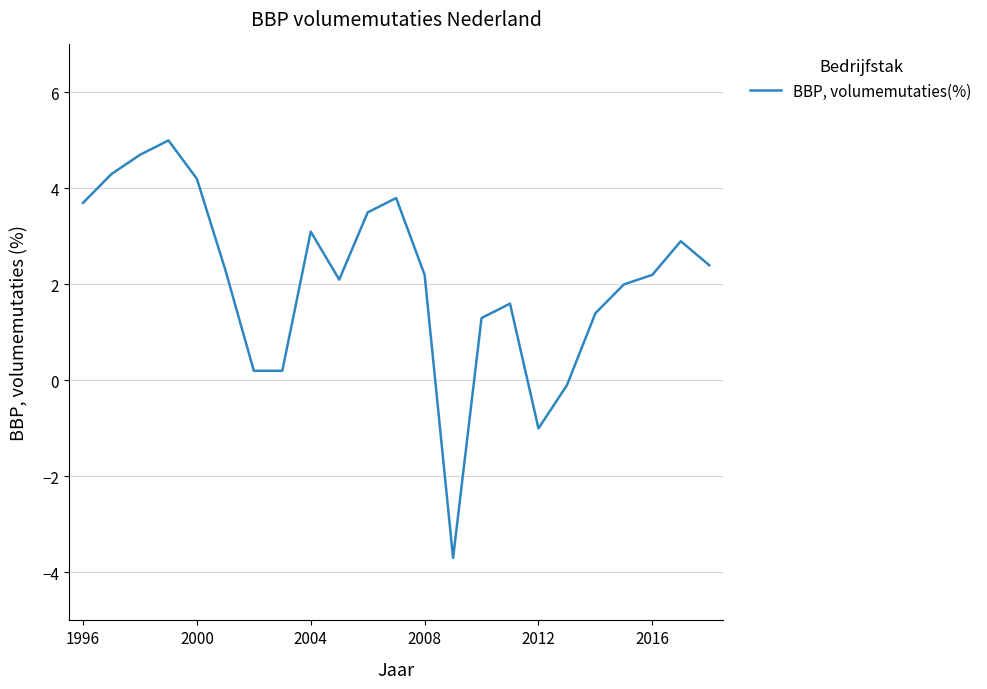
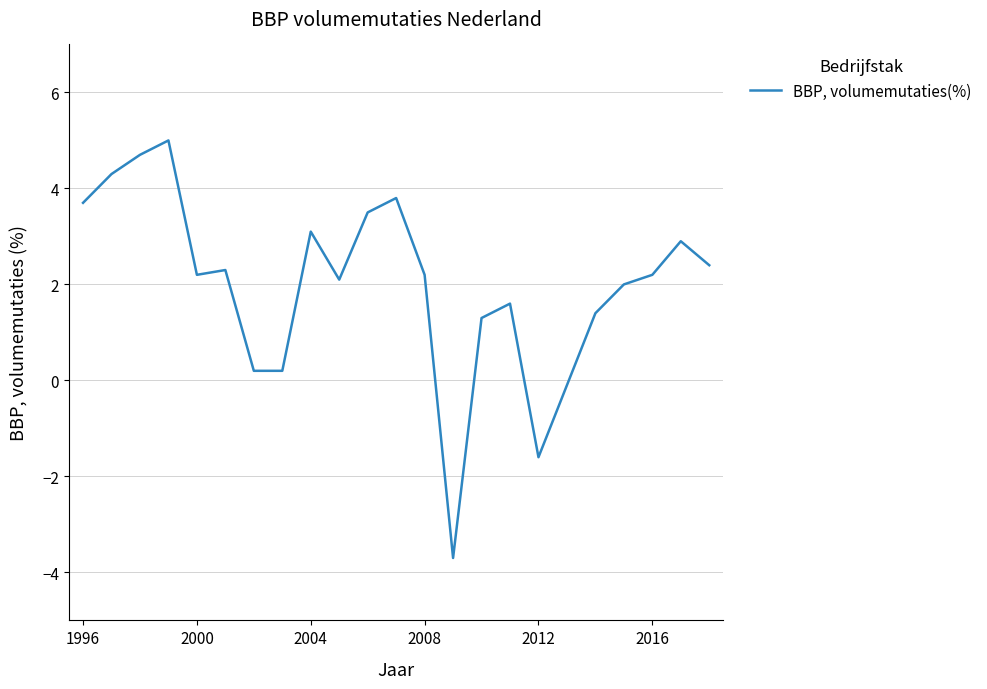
2000: 4.2 -> 2.2
2012: -1.0 -> -1.6
